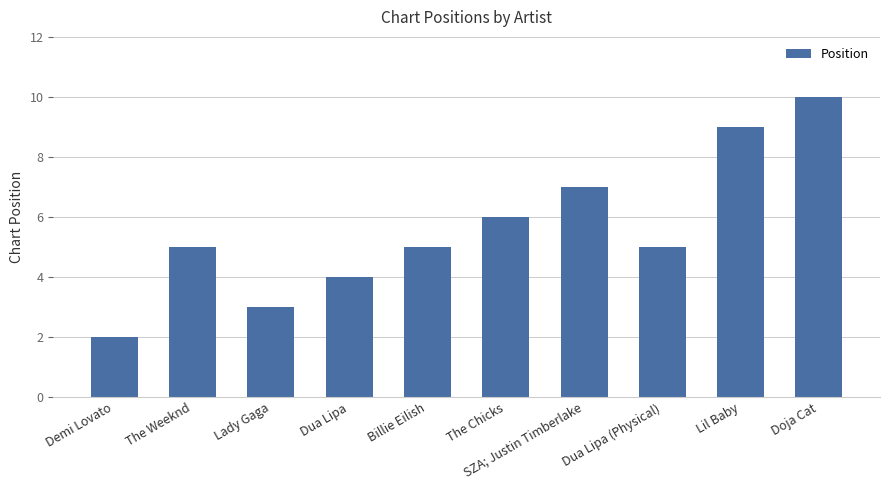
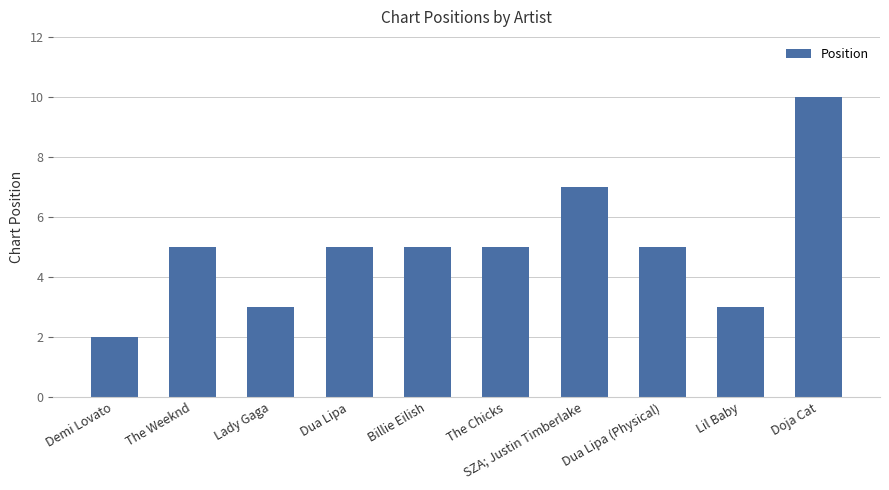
Dua Lipa: 4 -> 5
The Chicks: 6 -> 5
Lil Baby: 9 -> 3
